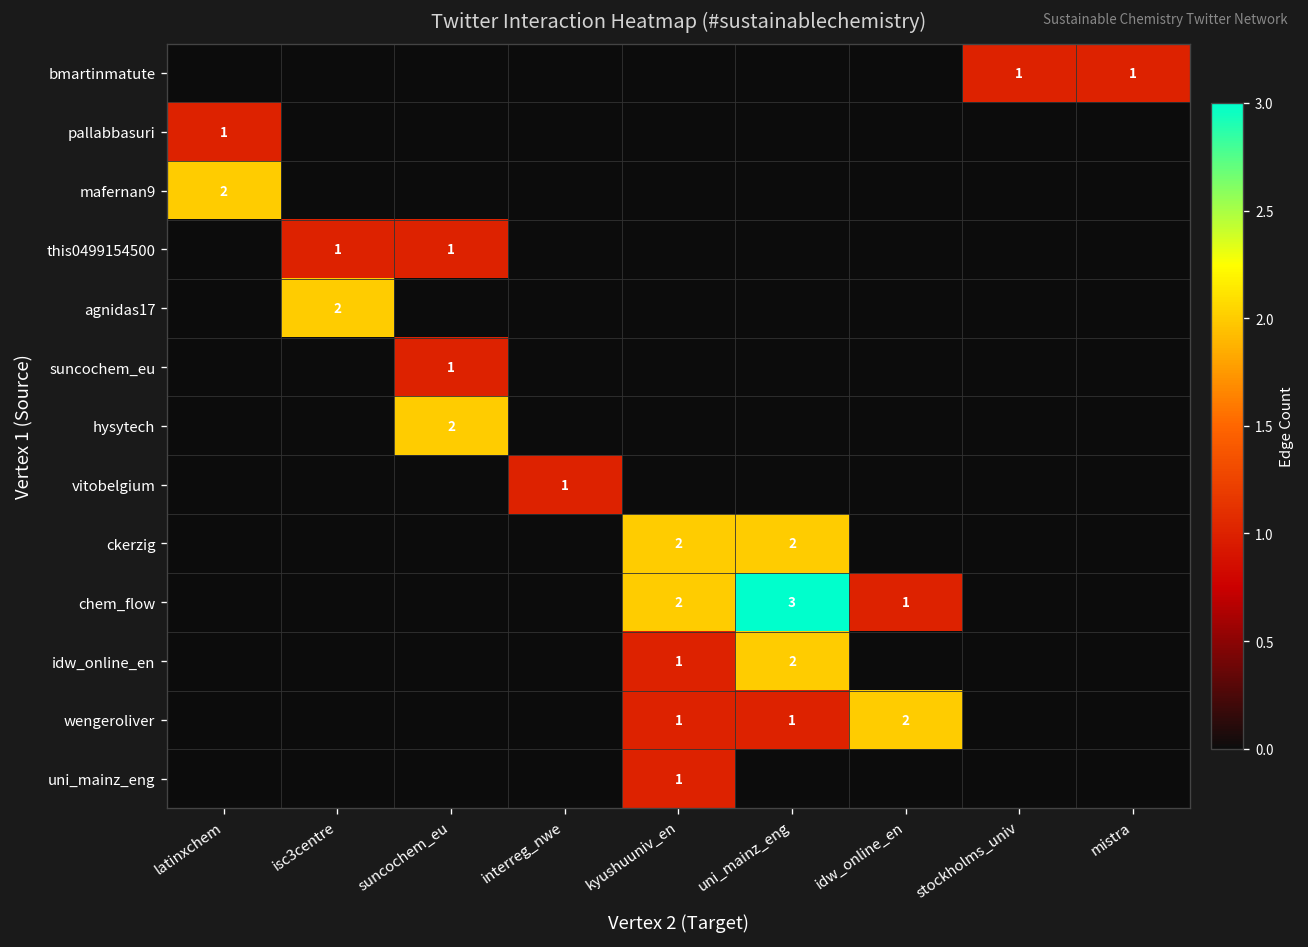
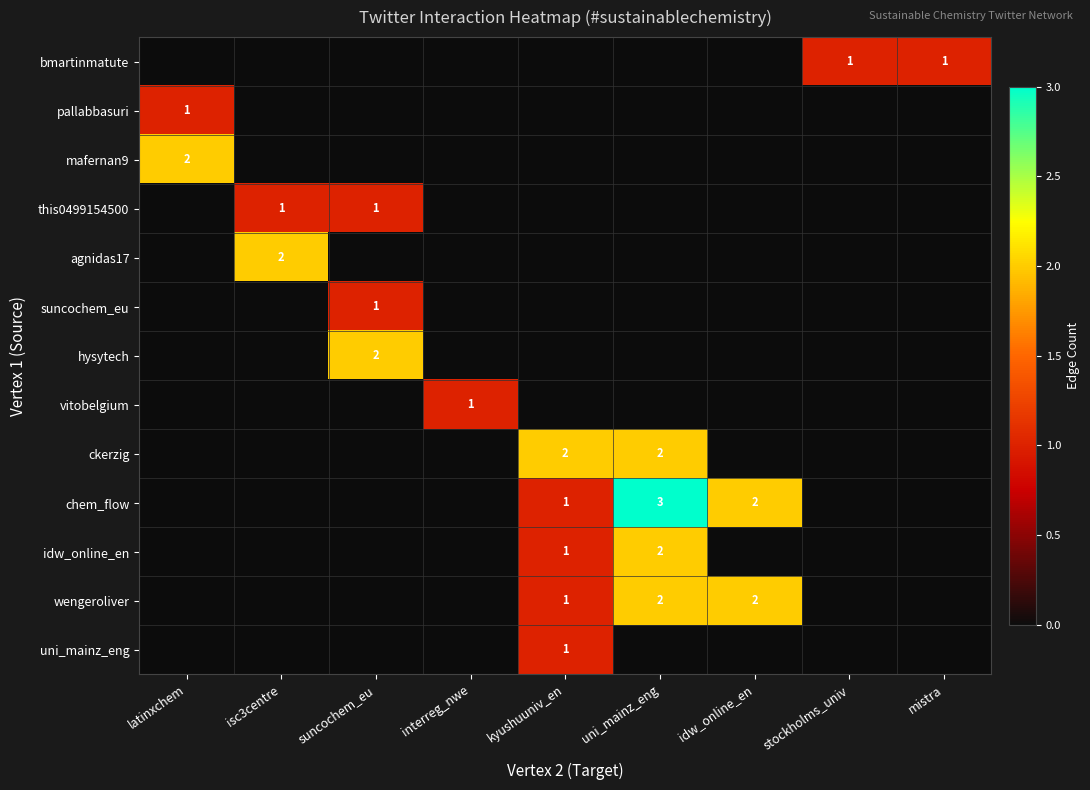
chem_flow, kyushuuniv_en: 2 -> 1
chem_flow, idw_online_en: 1 -> 2
wengeroliver, uni_mainz_eng: 1 -> 2
